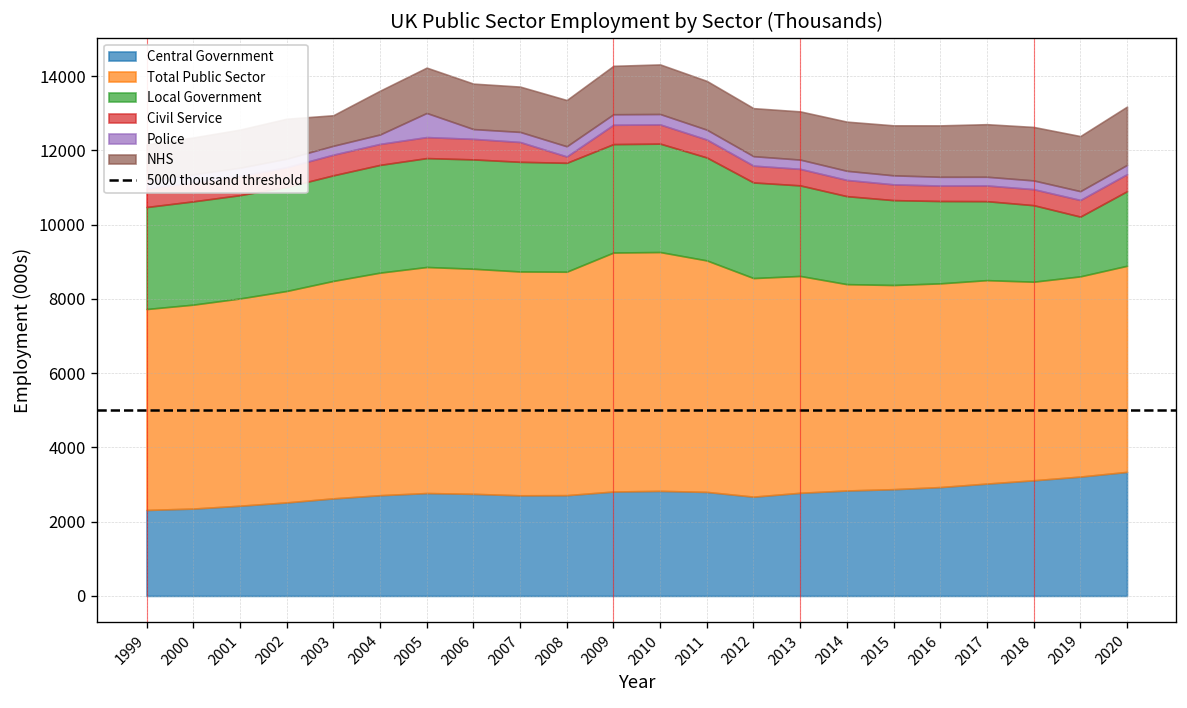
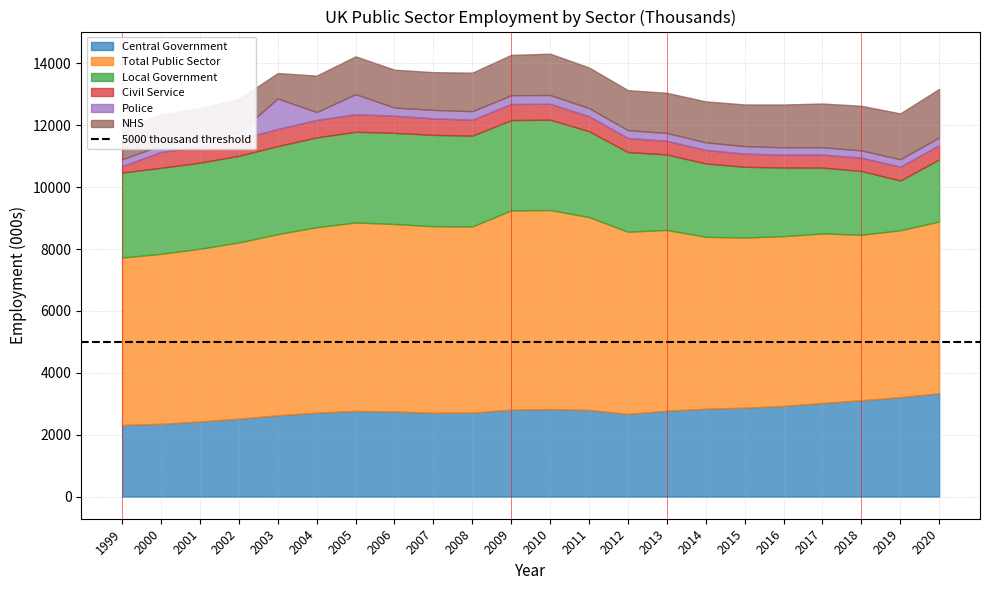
Civil Service, 1999: 500 -> 200
Police, 2003: 200 -> 1000
Civil Service, 2008: 200 -> 500
